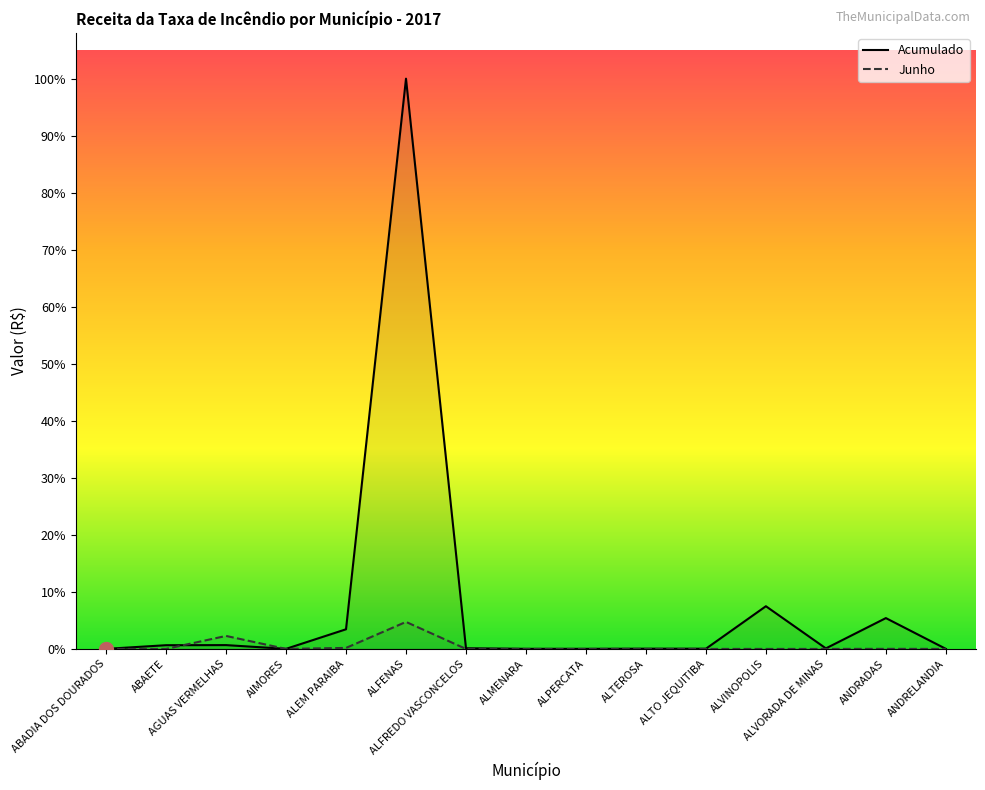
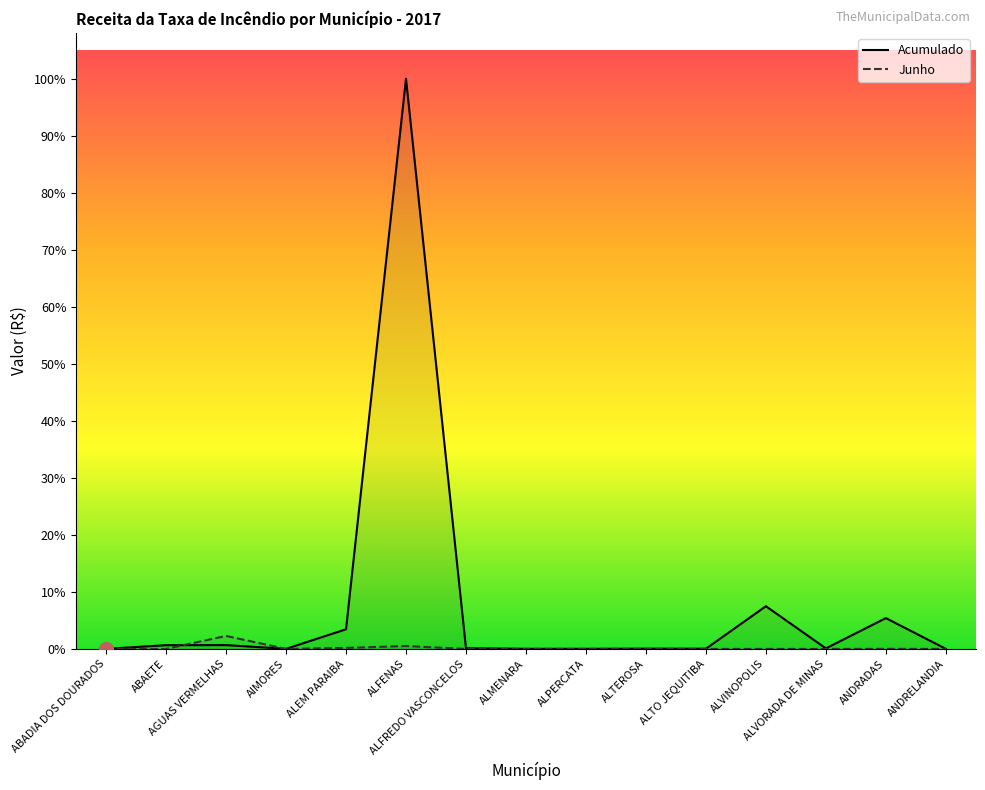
Junho, ALFENAS: 5% -> 1%
